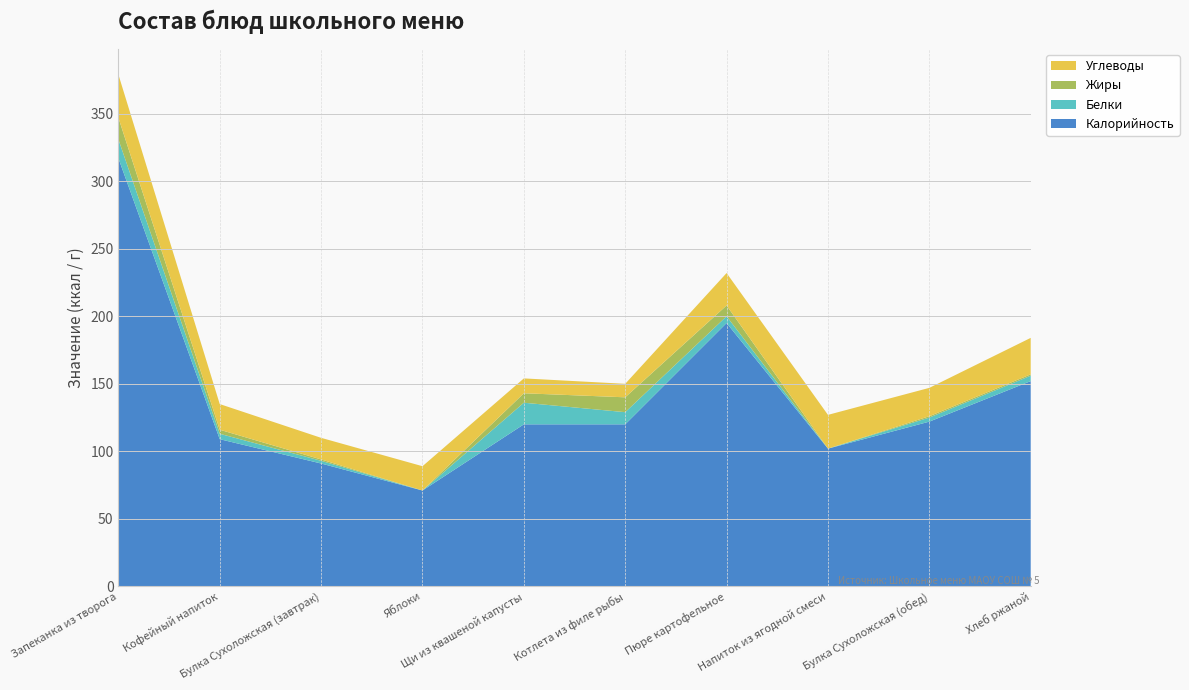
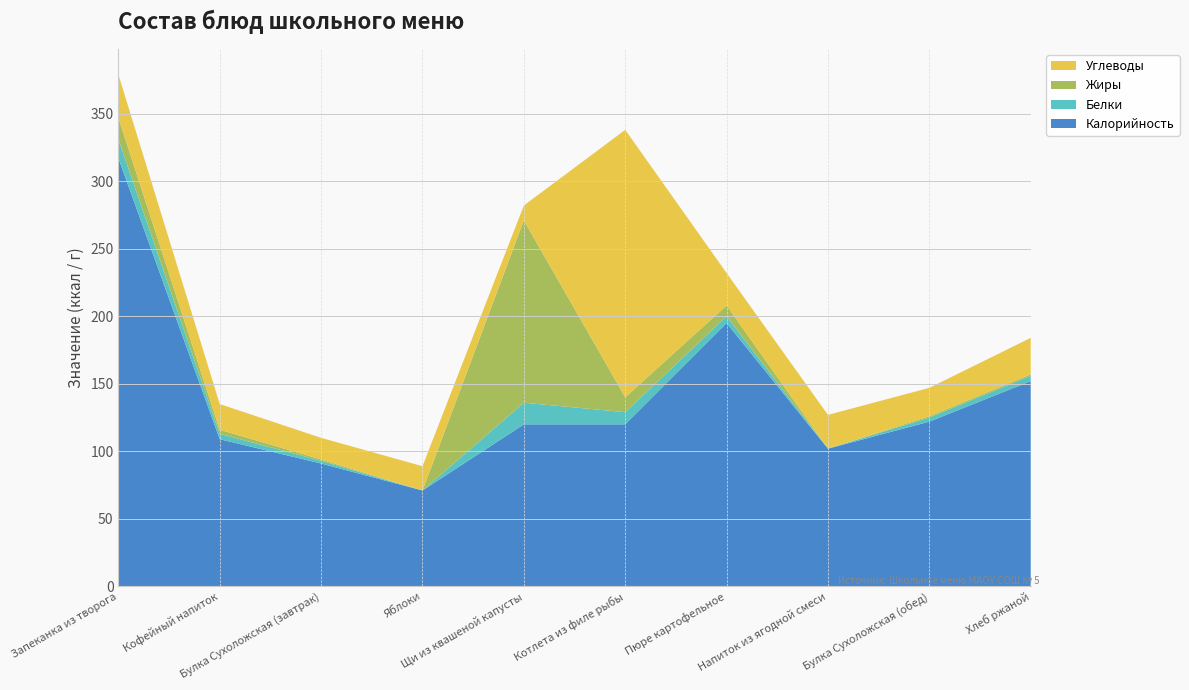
Жиры, Щи из квашеной капусты: 7 -> 135
Углеводы, Котлета из филе рыбы: 10 -> 198
